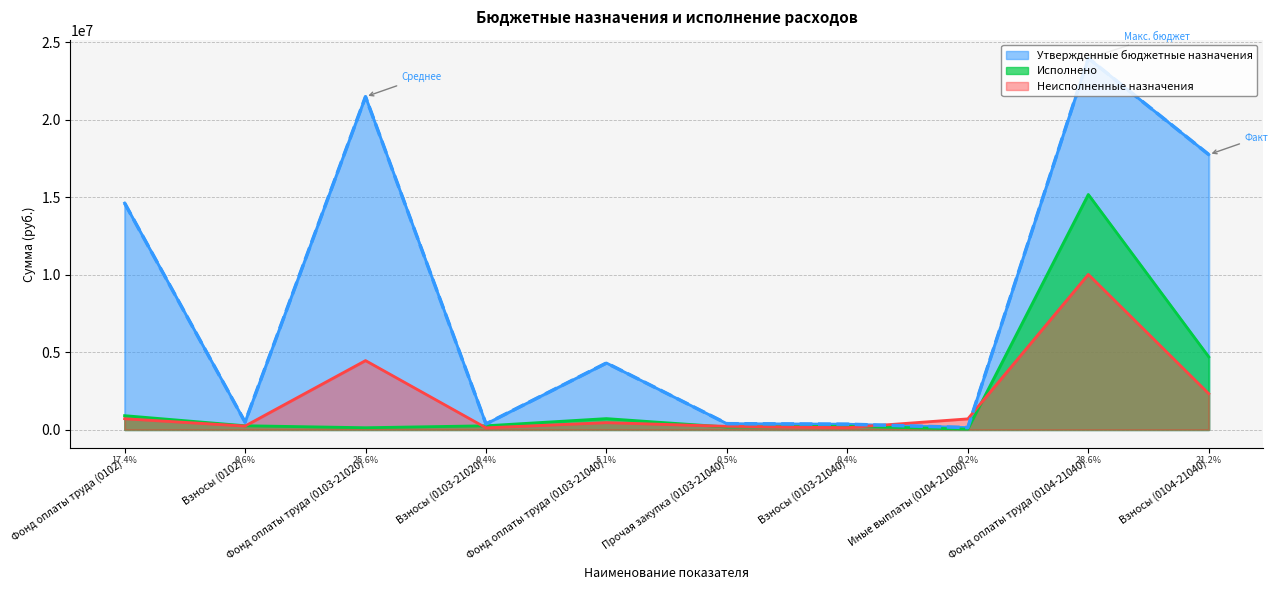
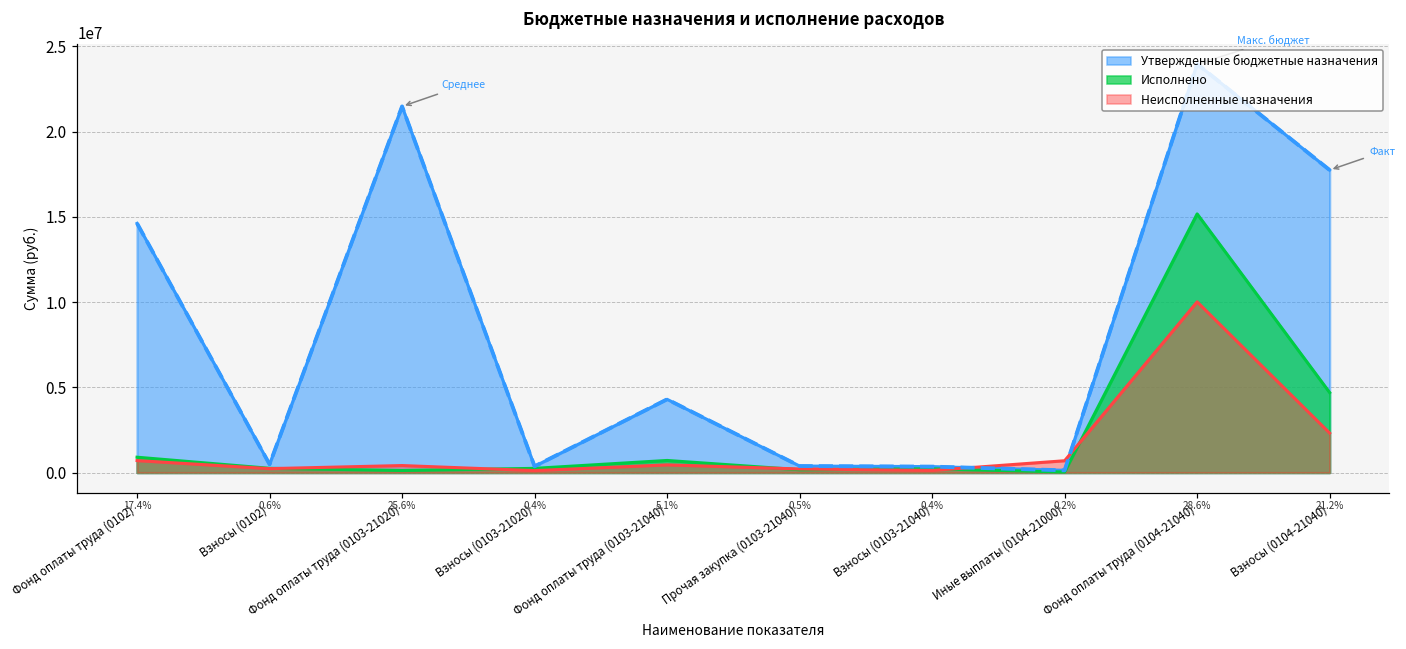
Неисполненные назначения, Фонд оплаты труда (0103-21020): 4500000 -> 400000
